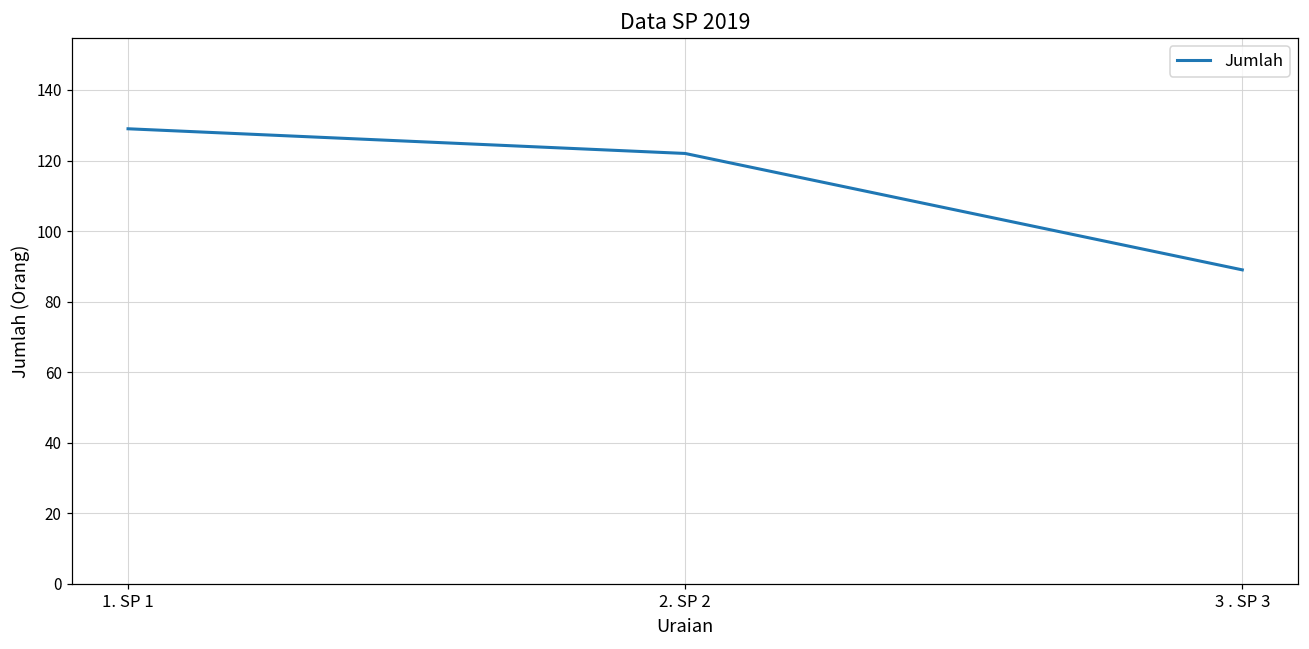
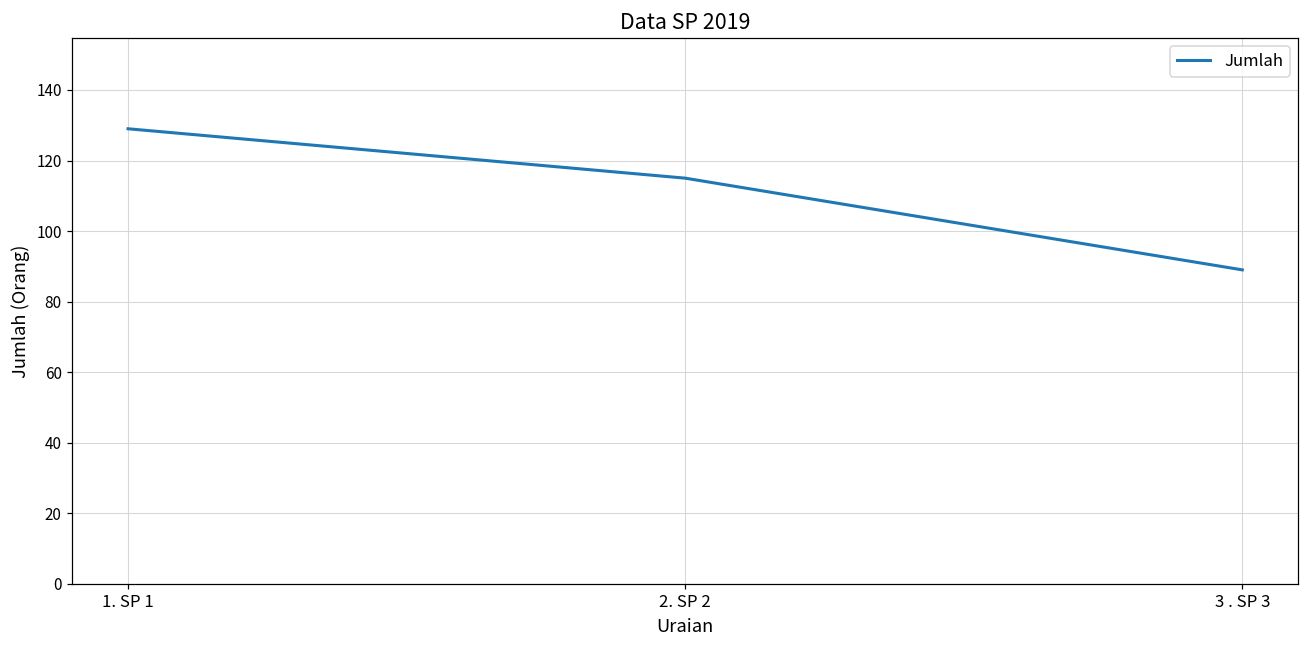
2. SP 2: 122 -> 115
